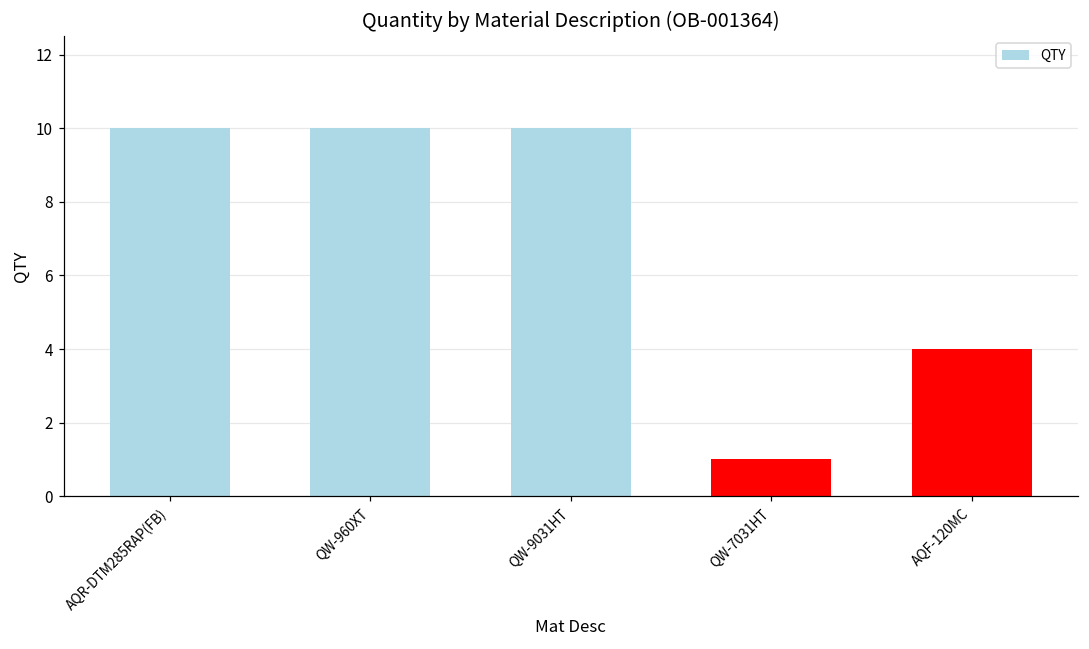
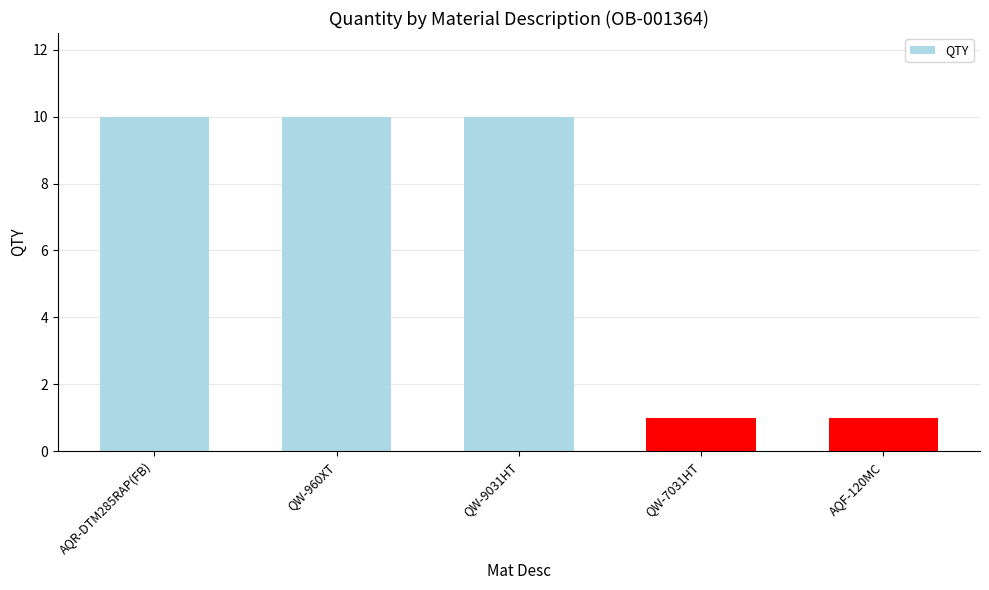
AQF-120MC: 4 -> 1
